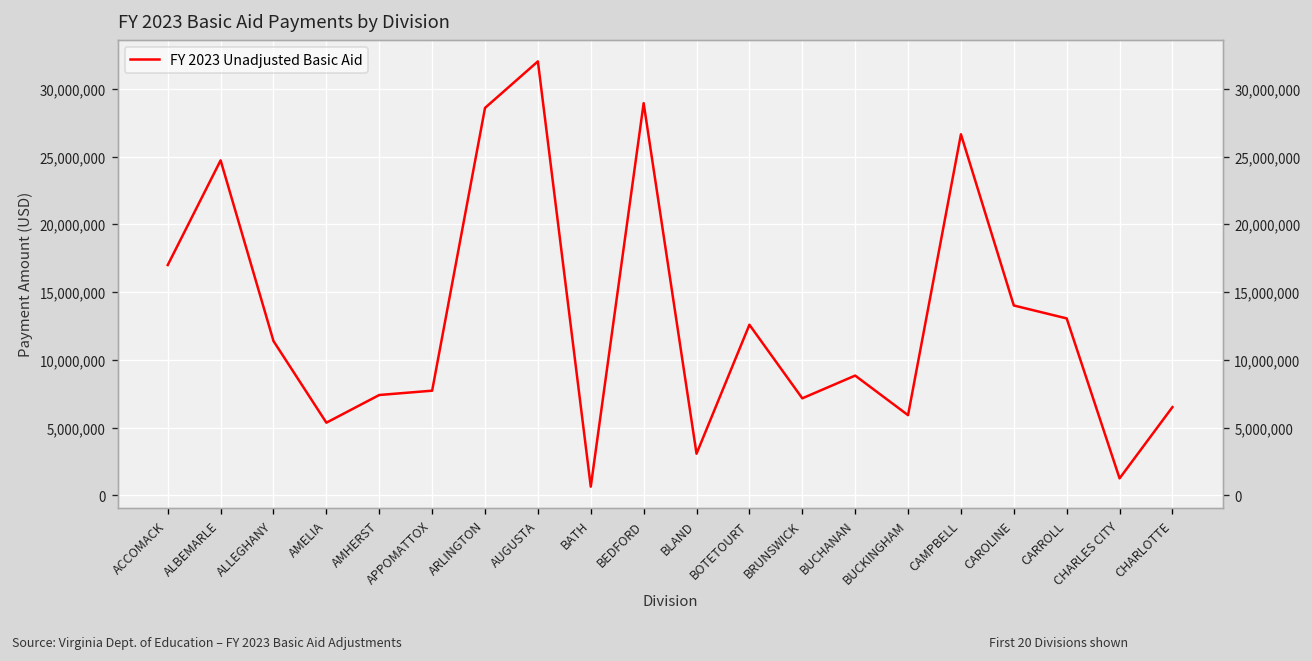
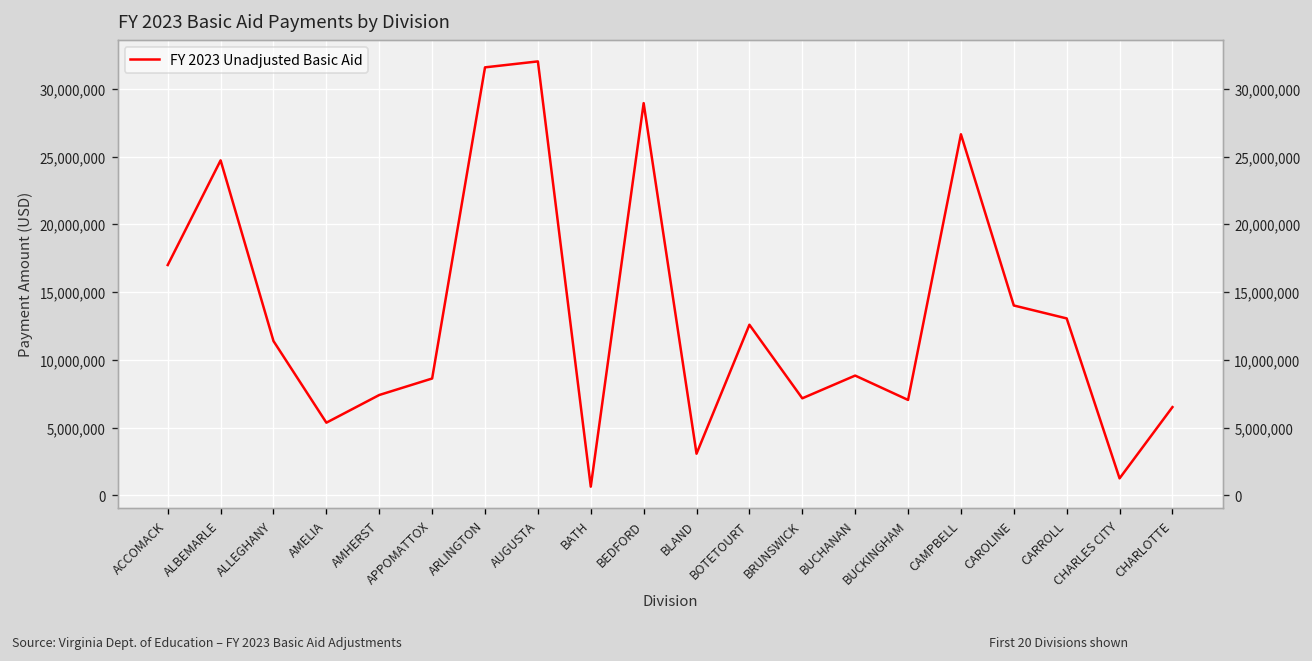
APPOMATTOX: 7,700,000 -> 8,600,000
ARLINGTON: 28,600,000 -> 31,600,000
BUCKINGHAM: 5,900,000 -> 7,000,000
